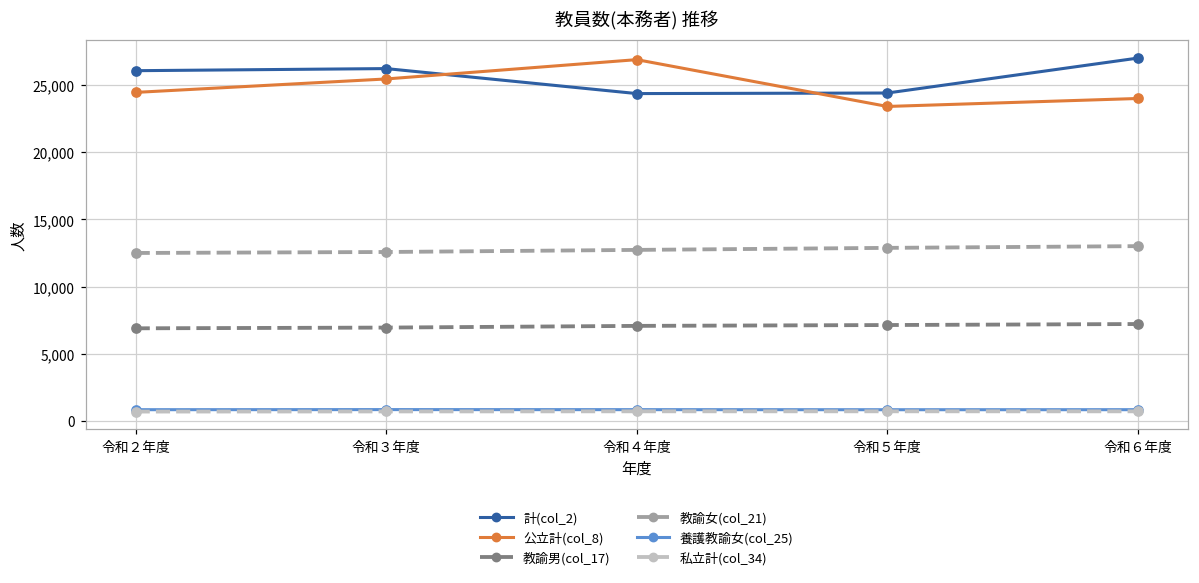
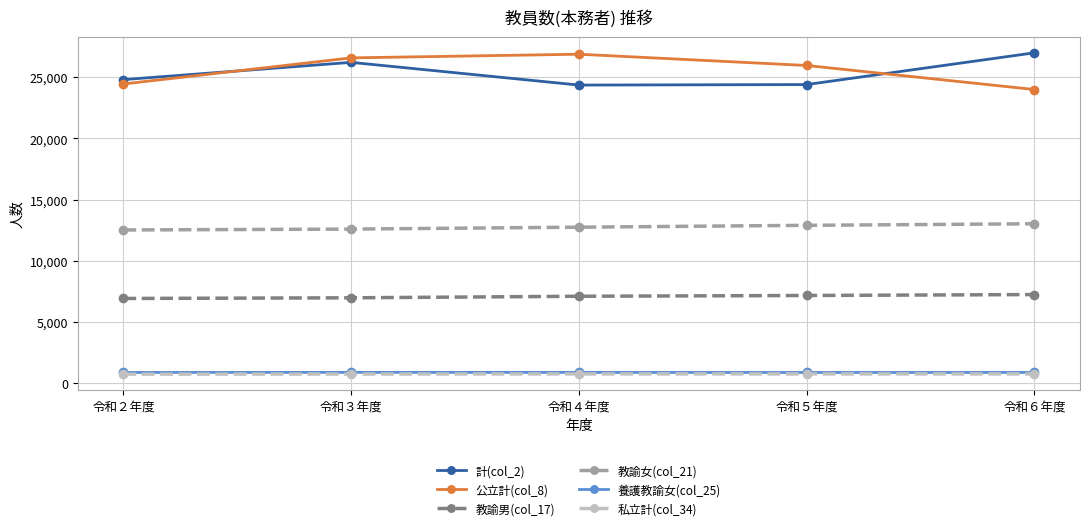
計(col_2), 令和２年度: 26,100 -> 24,800
公立計(col_8), 令和３年度: 25,500 -> 26,600
公立計(col_8), 令和５年度: 23,400 -> 26,000
